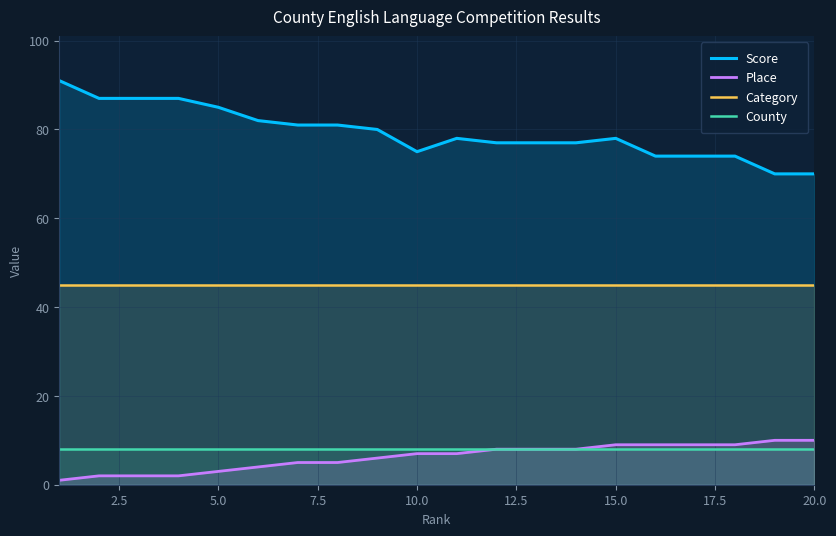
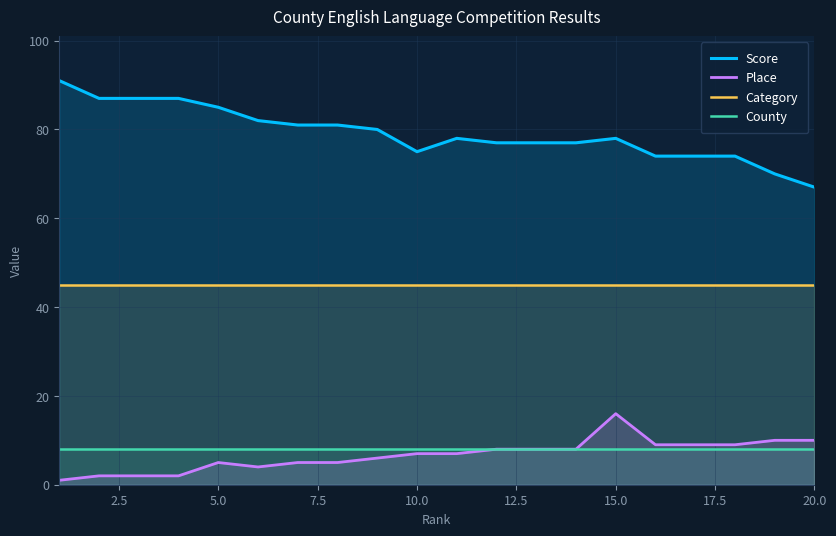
Place, 5.0: 3 -> 5
Place, 15.0: 9 -> 16
Score, 20.0: 70 -> 67
